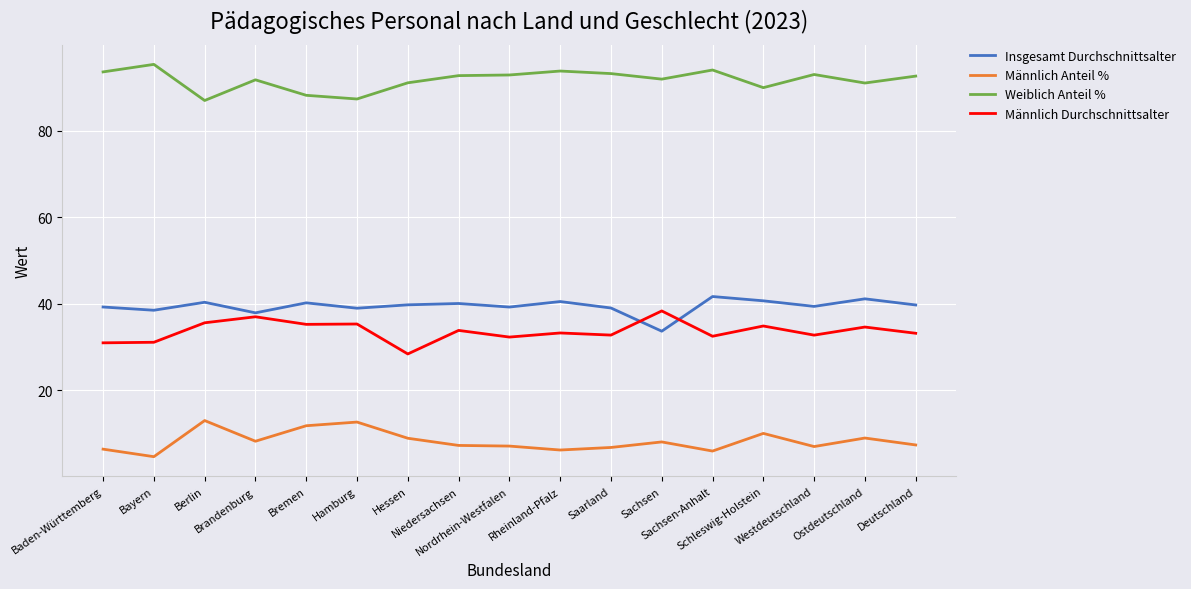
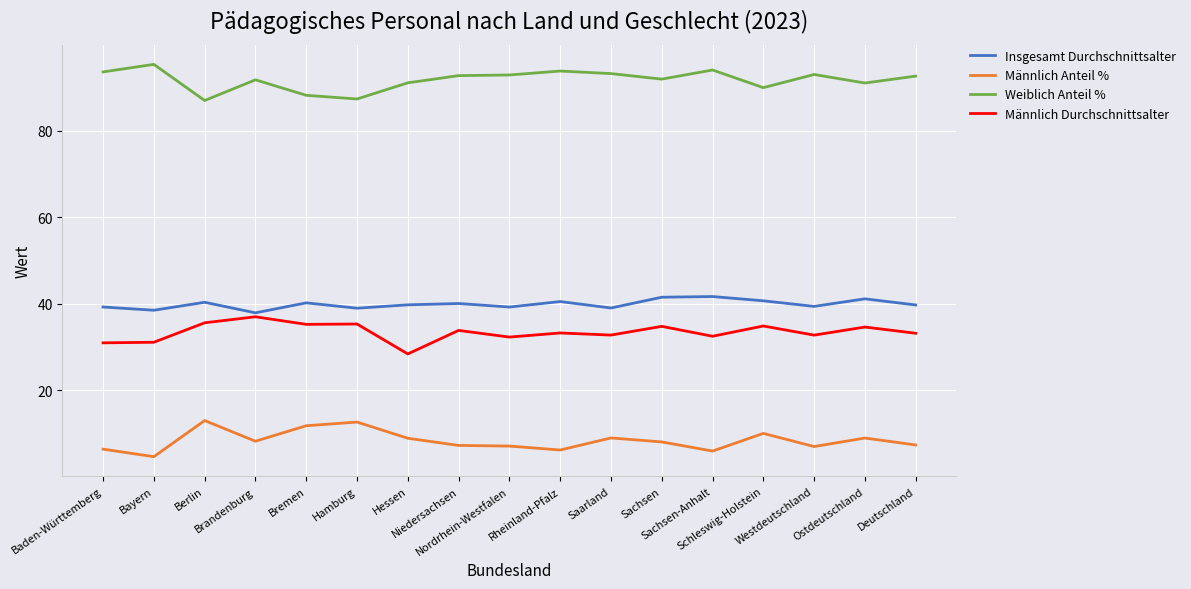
Männlich Anteil %, Saarland: 7 -> 9
Insgesamt Durchschnittsalter, Sachsen: 34 -> 42
Männlich Durchschnittsalter, Sachsen: 38 -> 35
